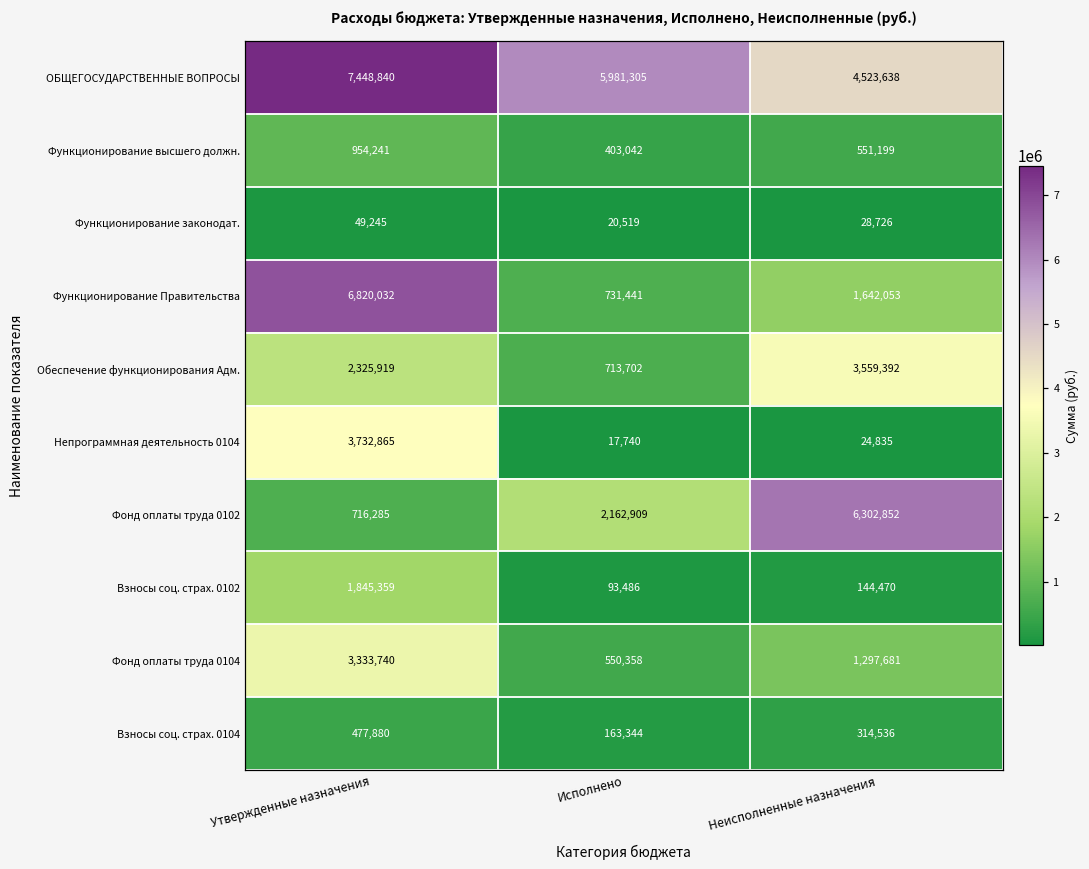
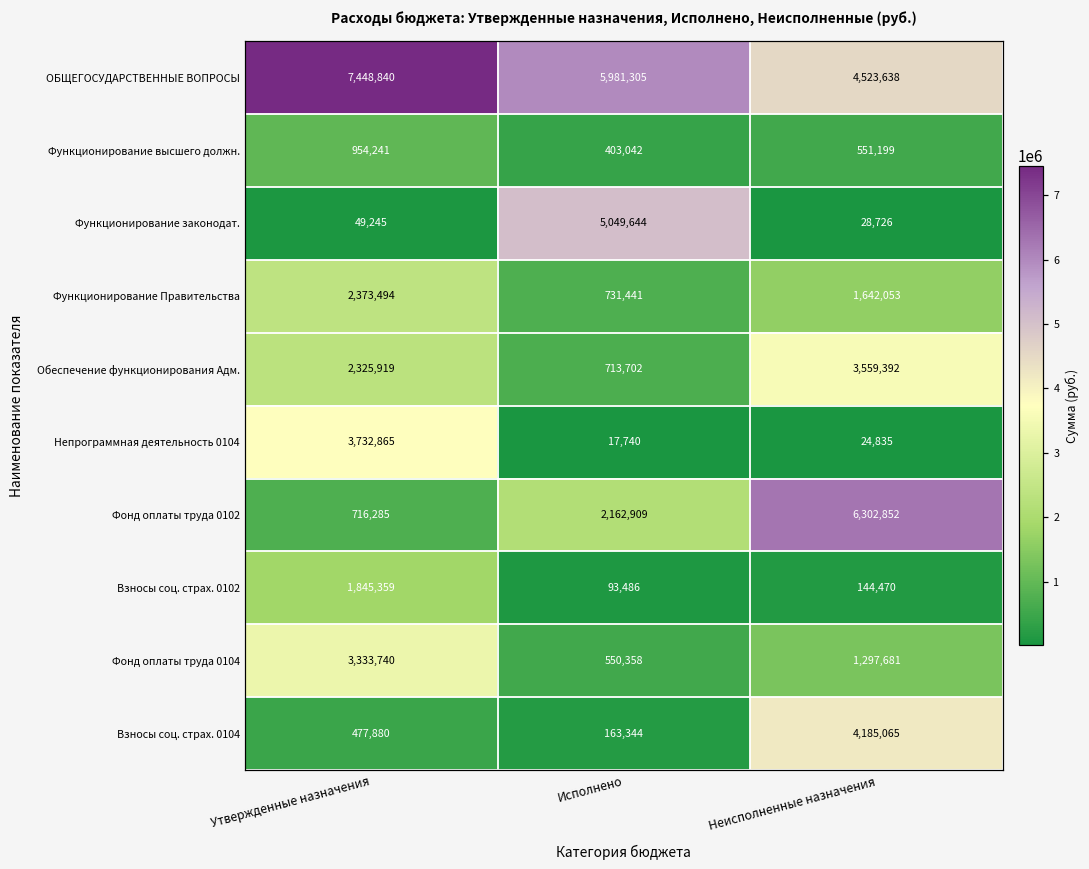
Функционирование законодат., Исполнено: 20,519 -> 5,049,644
Функционирование Правительства, Утвержденные назначения: 6,820,032 -> 2,373,494
Взносы соц. страх. 0104, Неисполненные назначения: 314,536 -> 4,185,065
